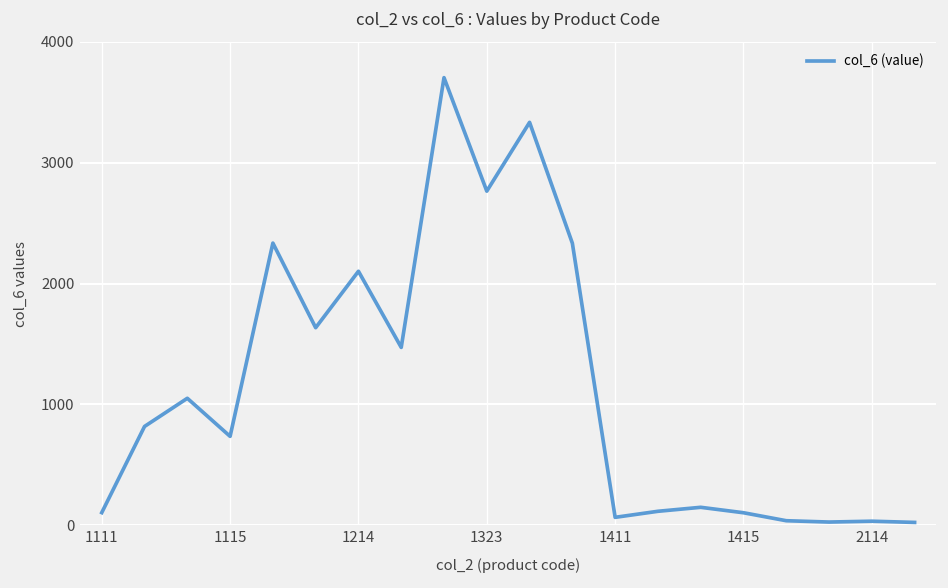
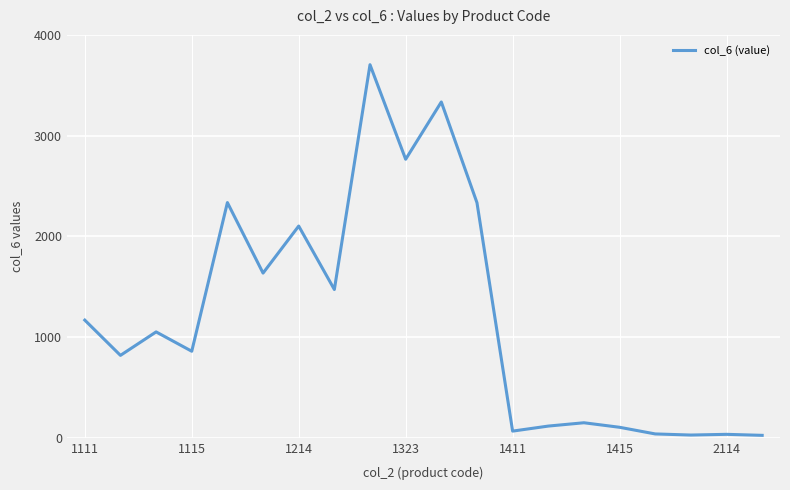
1111: 110 -> 1170
1115: 740 -> 860
